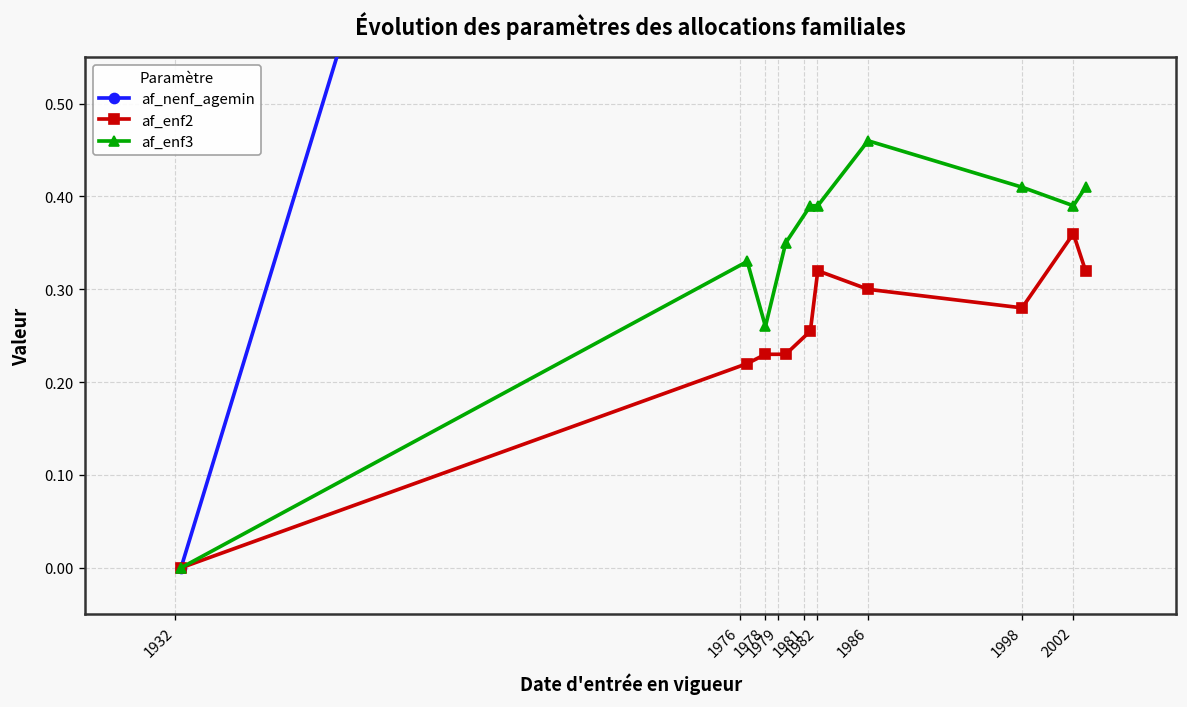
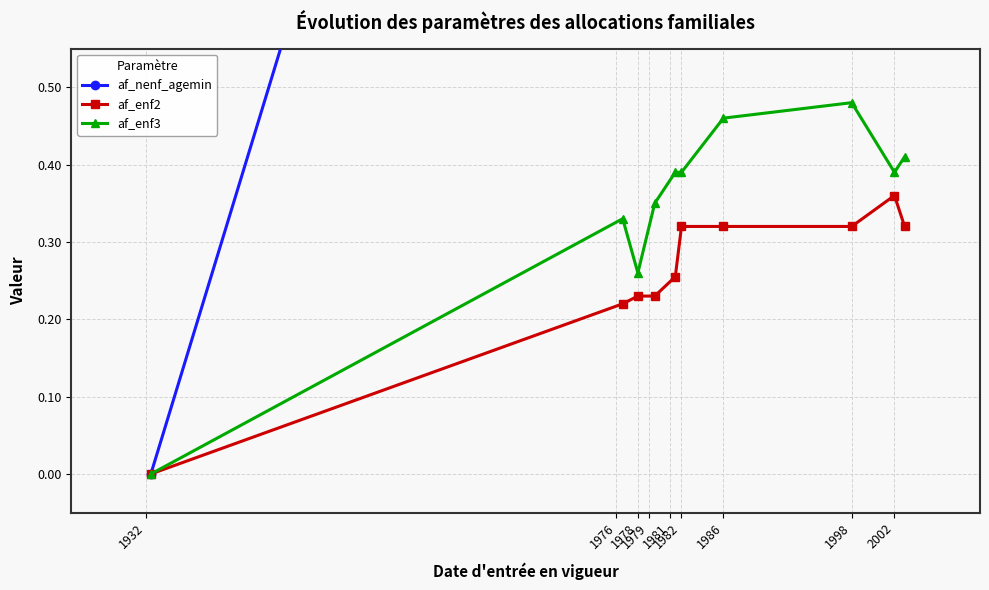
af_enf2, 1986: 0.30 -> 0.32
af_enf2, 1998: 0.28 -> 0.32
af_enf3, 1998: 0.41 -> 0.48
